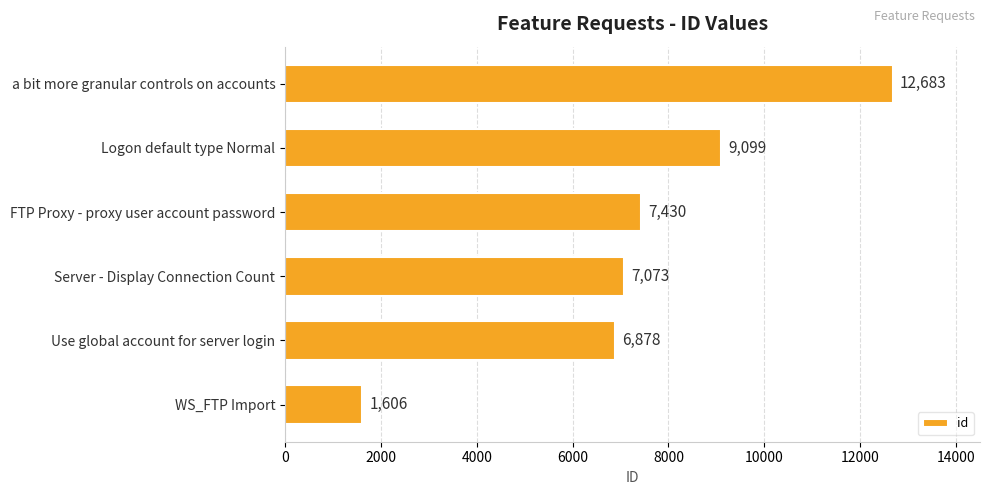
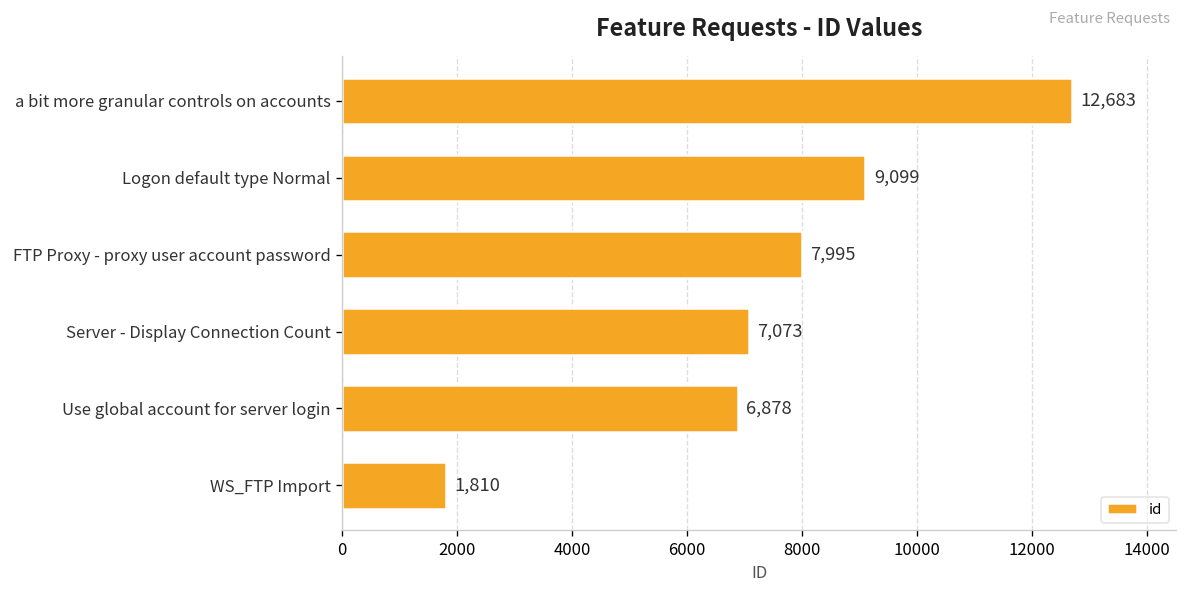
FTP Proxy - proxy user account password: 7,430 -> 7,995
WS_FTP Import: 1,606 -> 1,810
